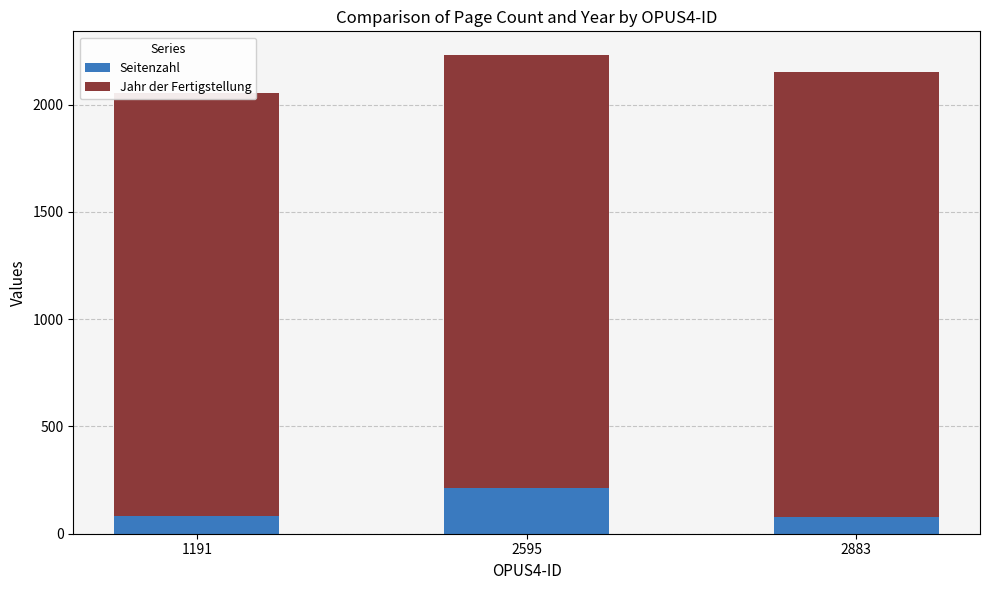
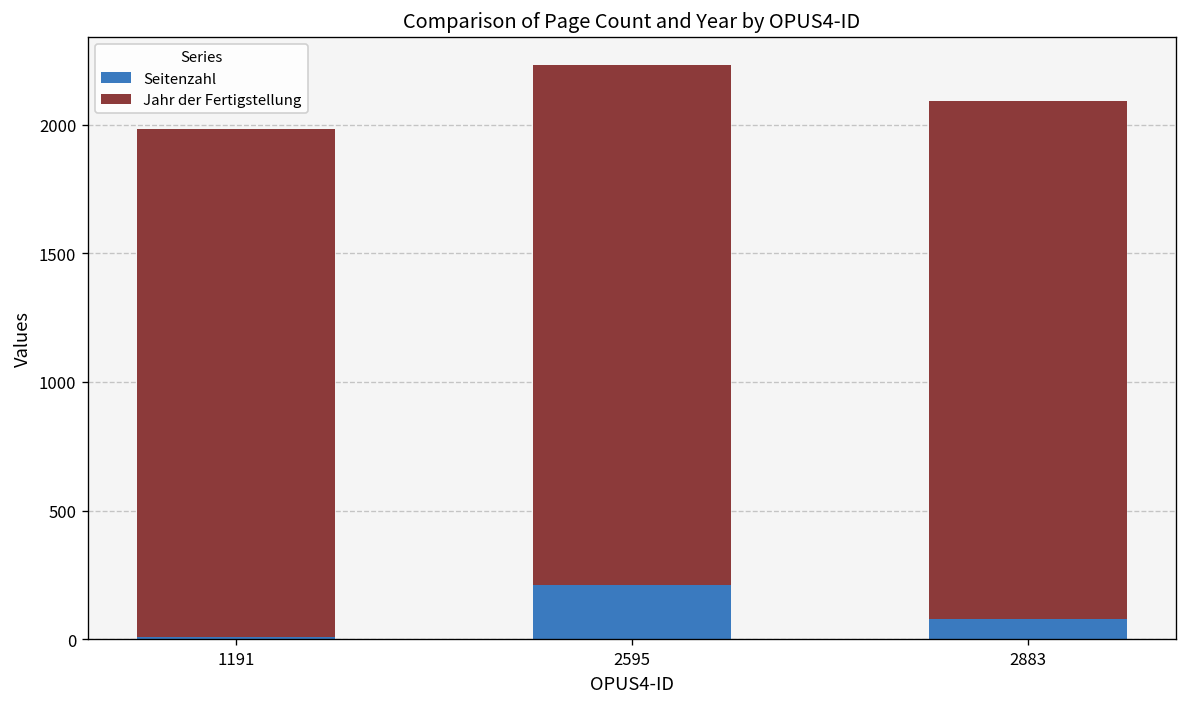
Seitenzahl, 1191: 80 -> 10
Jahr der Fertigstellung, 2883: 2070 -> 2010
